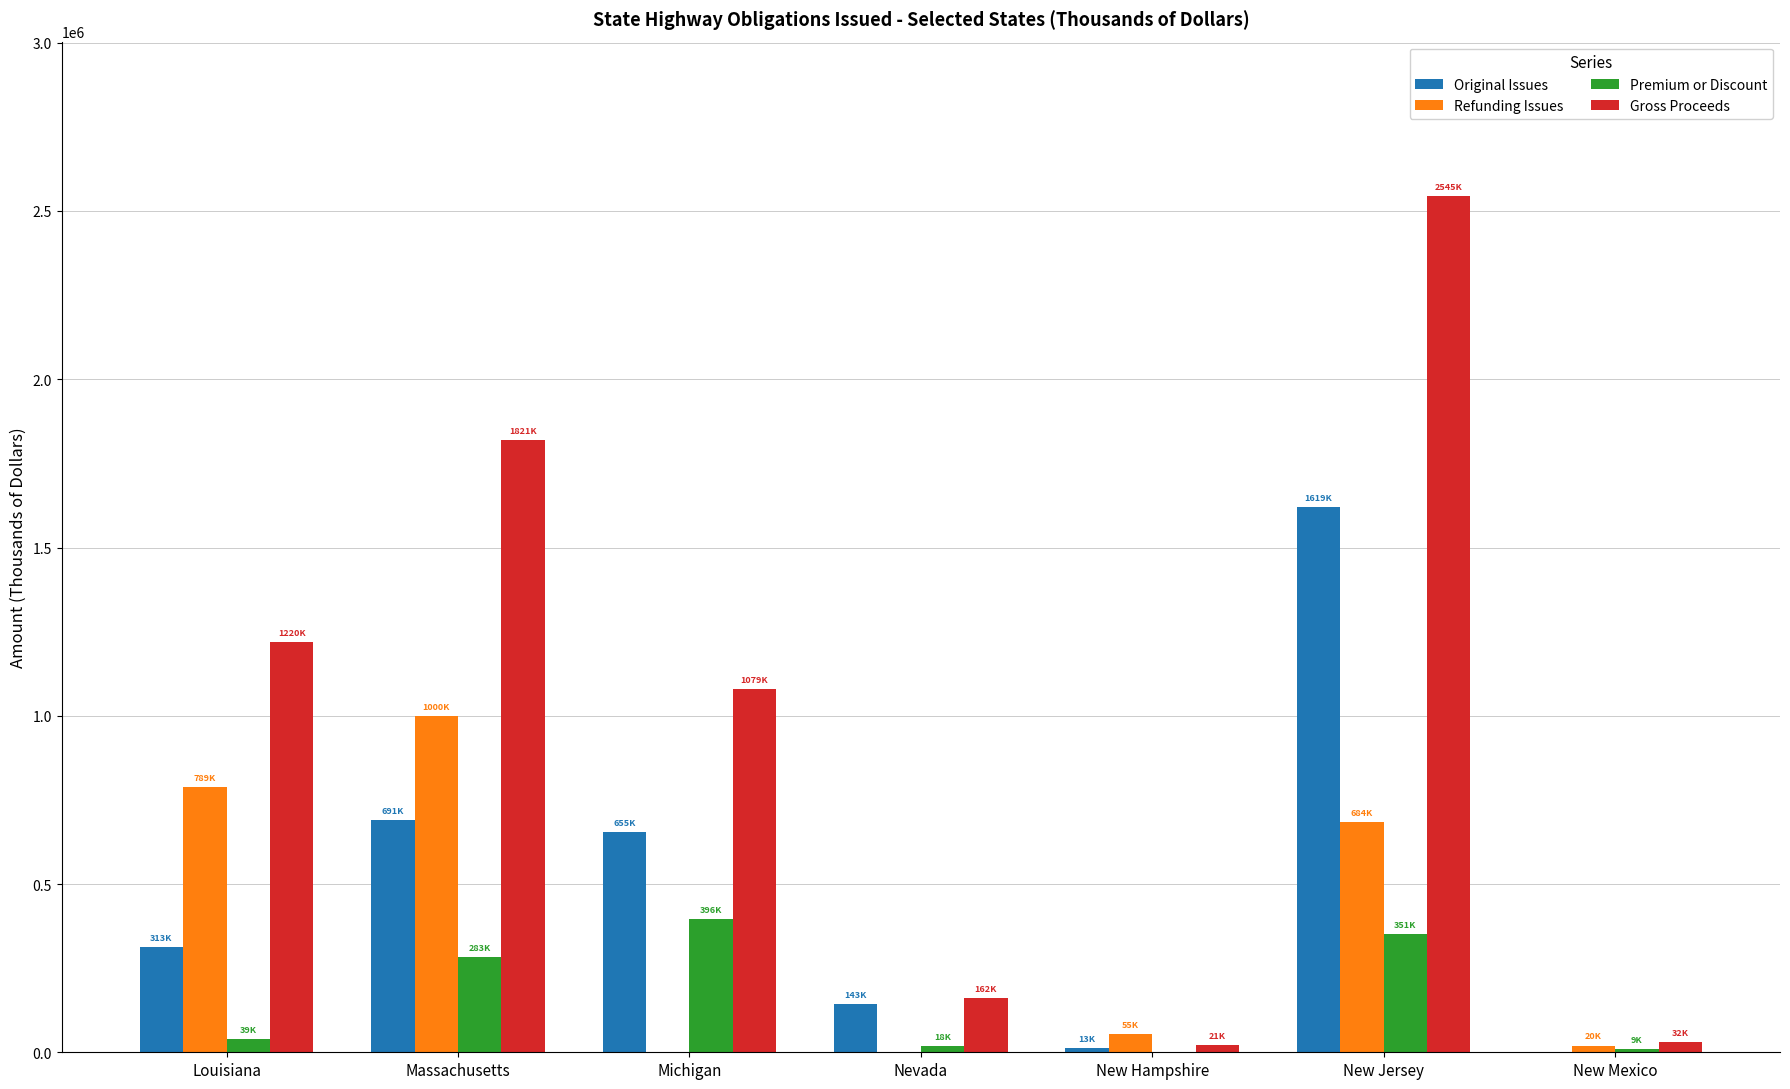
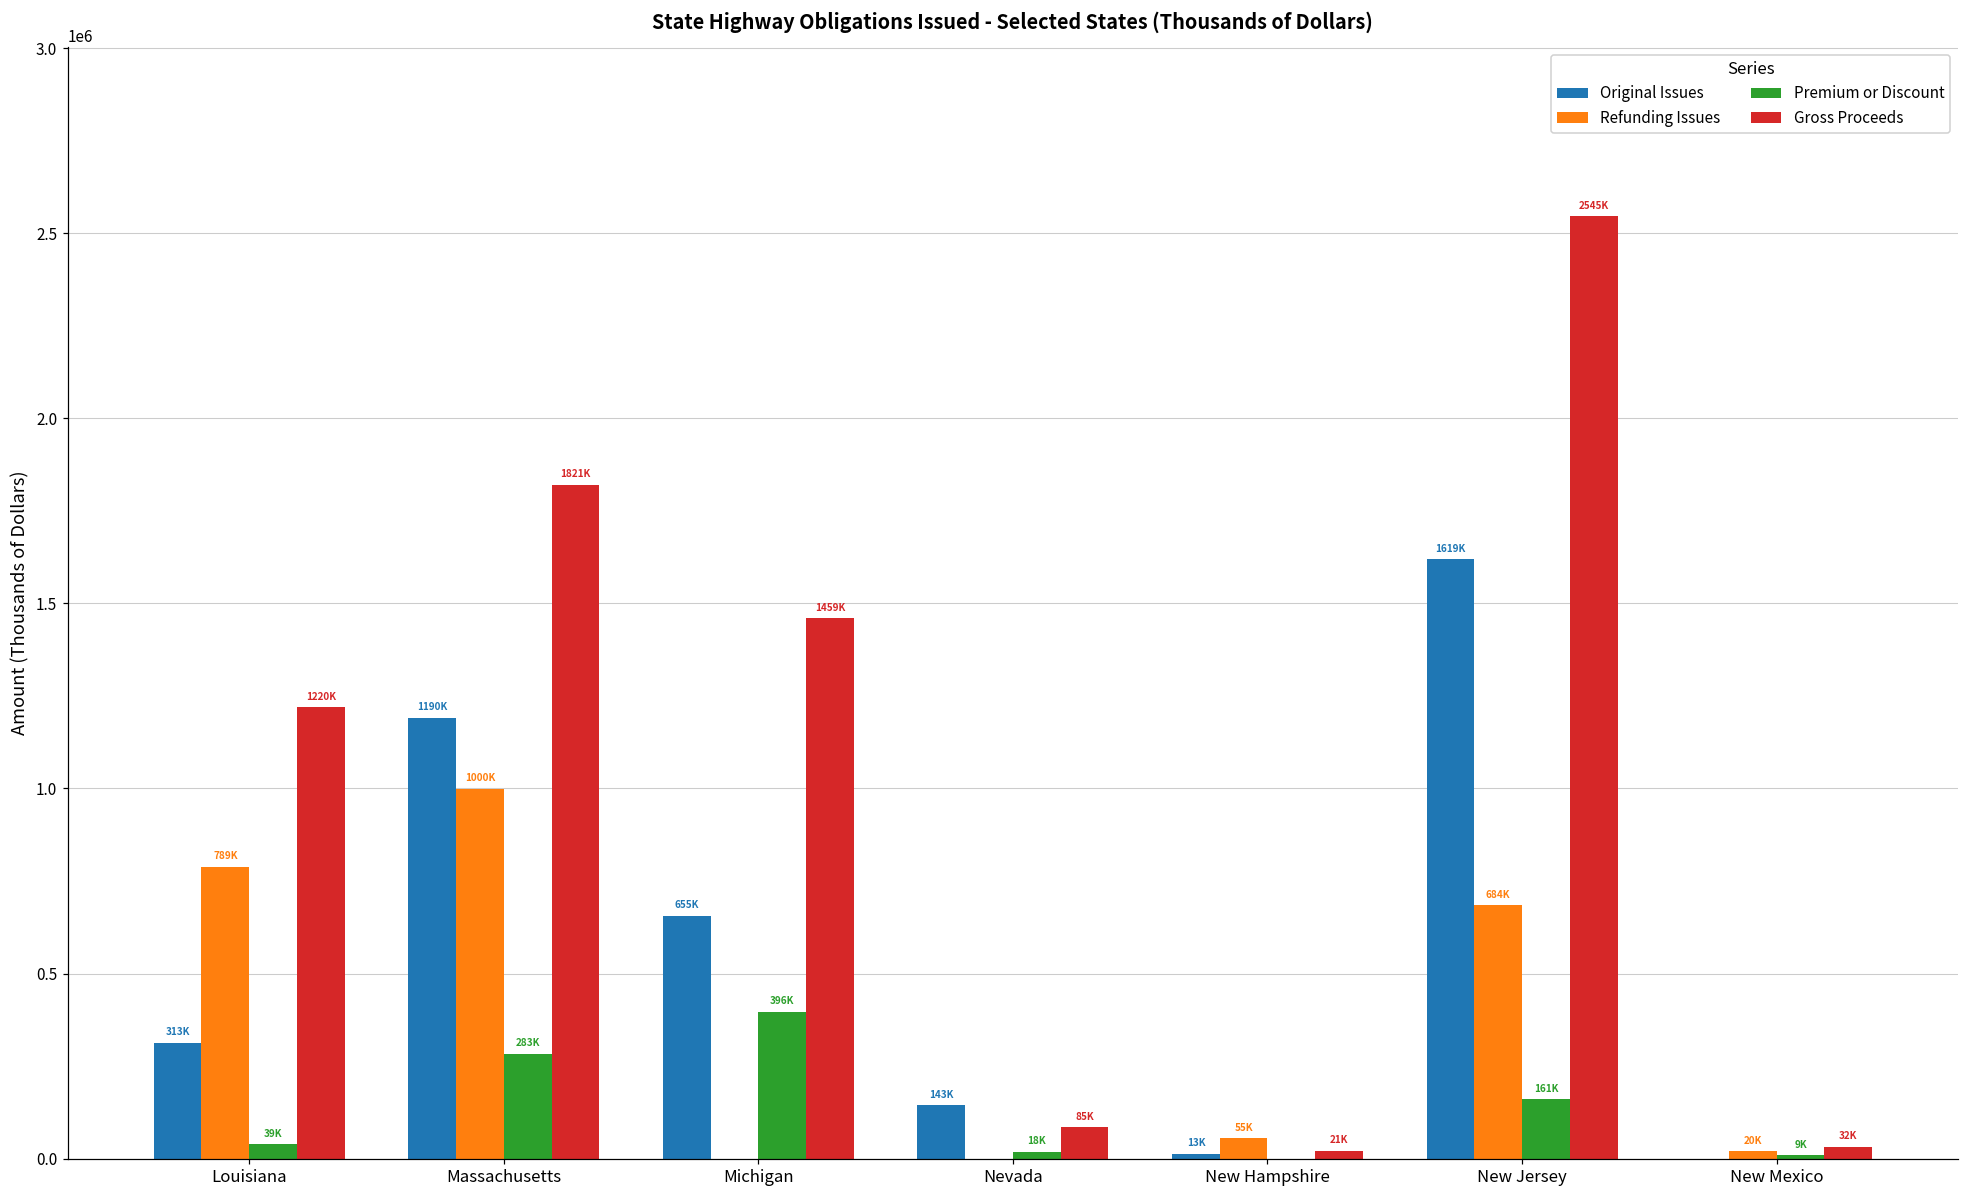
Original Issues, Massachusetts: 691K -> 1190K
Gross Proceeds, Michigan: 1079K -> 1459K
Gross Proceeds, Nevada: 162K -> 85K
Premium or Discount, New Jersey: 351K -> 161K
